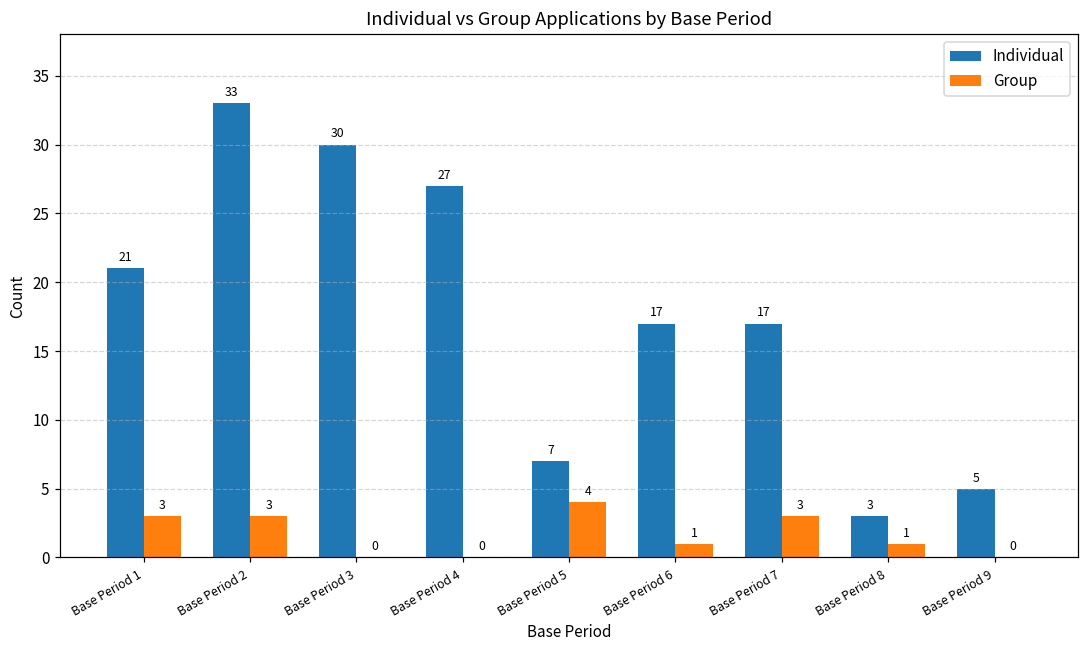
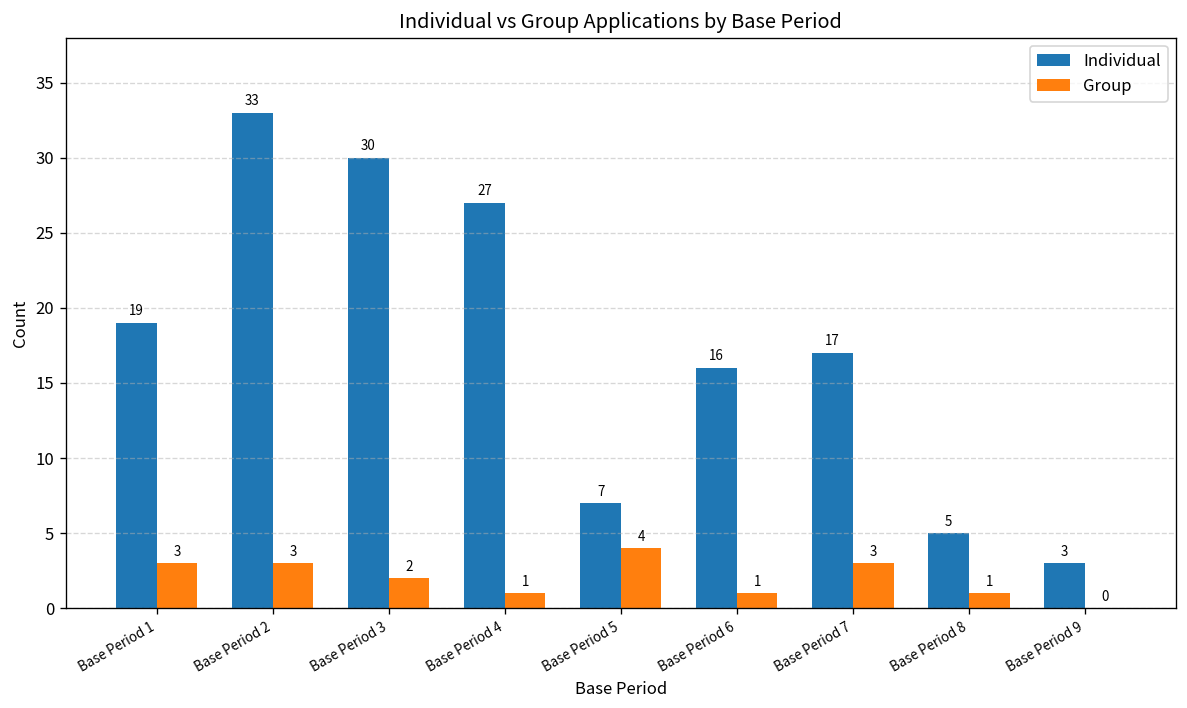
Individual, Base Period 1: 21 -> 19
Group, Base Period 3: 0 -> 2
Group, Base Period 4: 0 -> 1
Individual, Base Period 6: 17 -> 16
Individual, Base Period 8: 3 -> 5
Individual, Base Period 9: 5 -> 3
